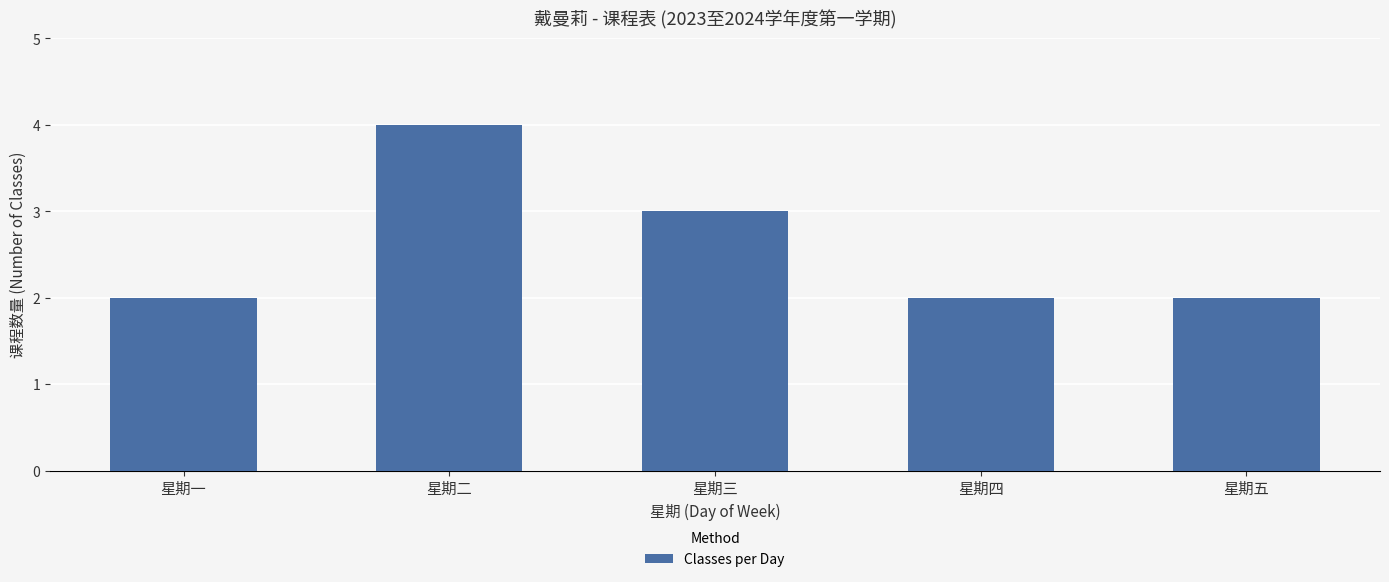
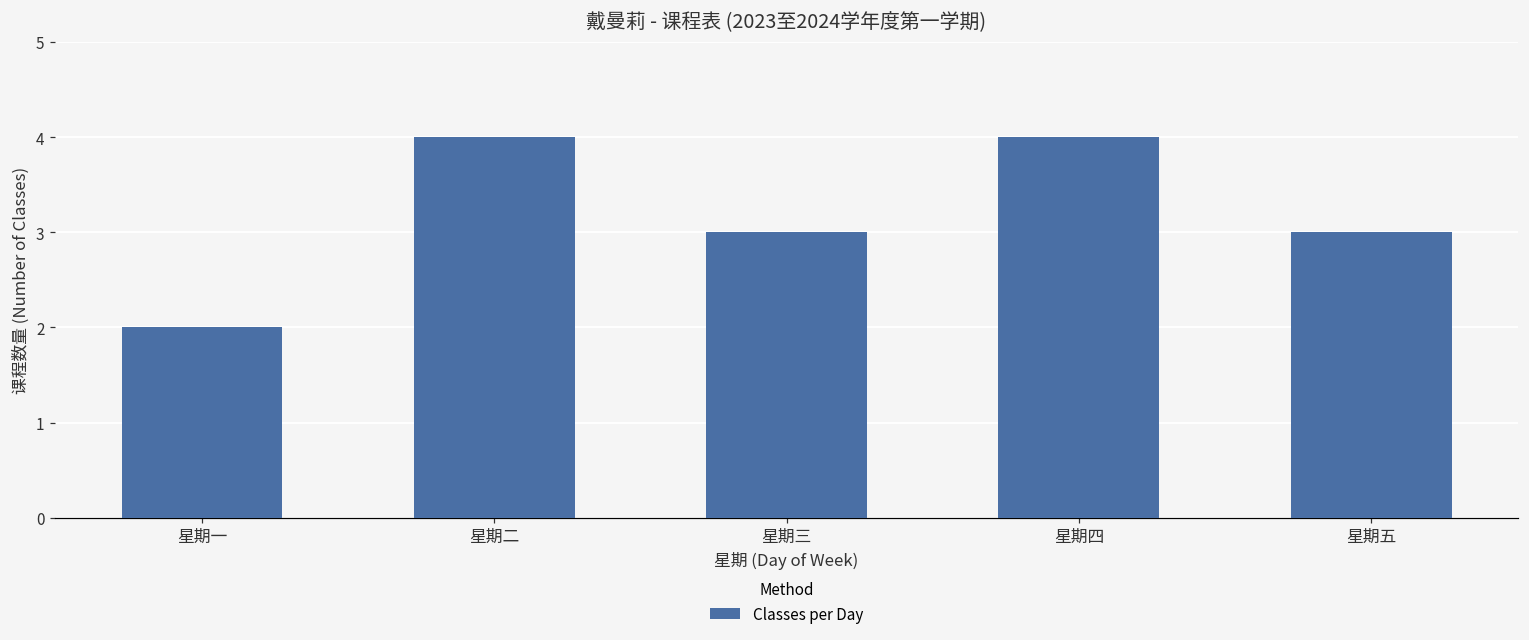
星期四: 2 -> 4
星期五: 2 -> 3
